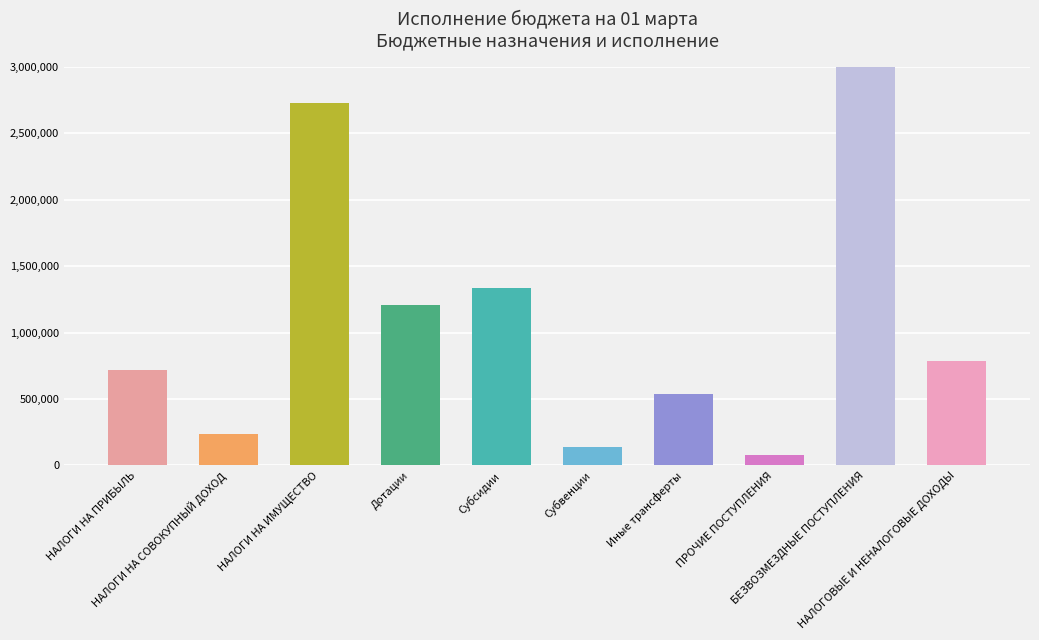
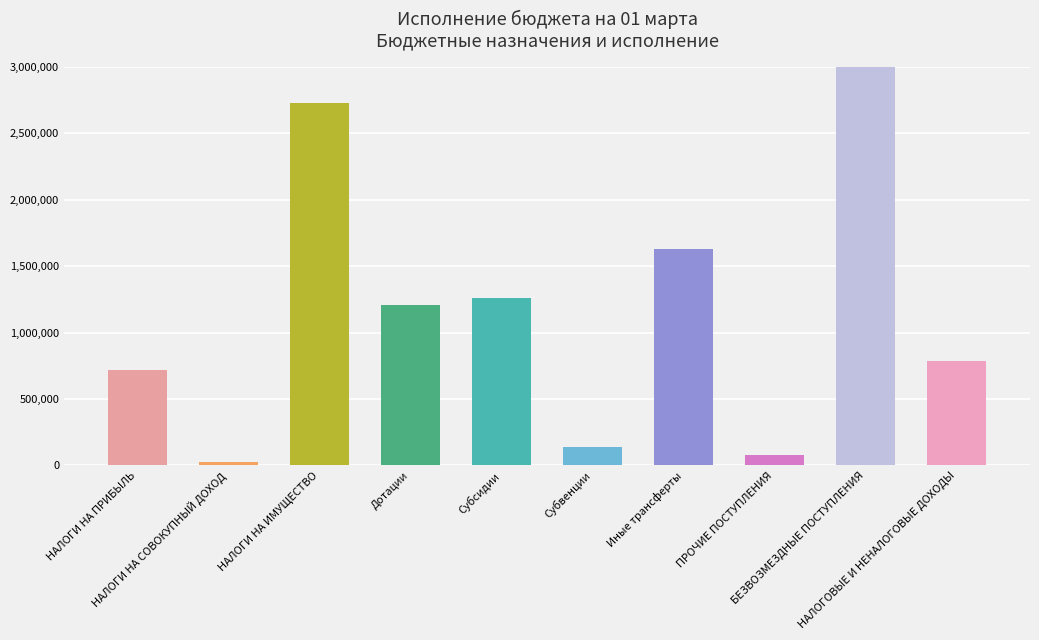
НАЛОГИ НА СОВОКУПНЫЙ ДОХОД: 240,000 -> 30,000
Субсидии: 1,340,000 -> 1,260,000
Иные трансферты: 540,000 -> 1,630,000
